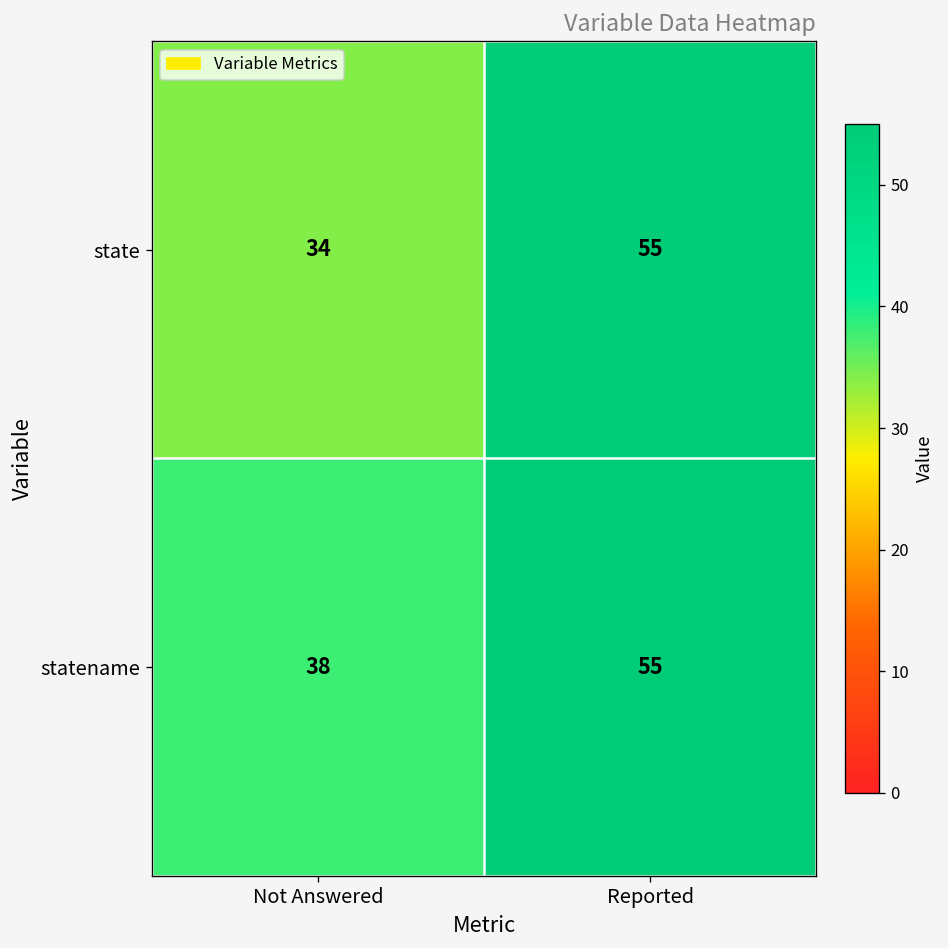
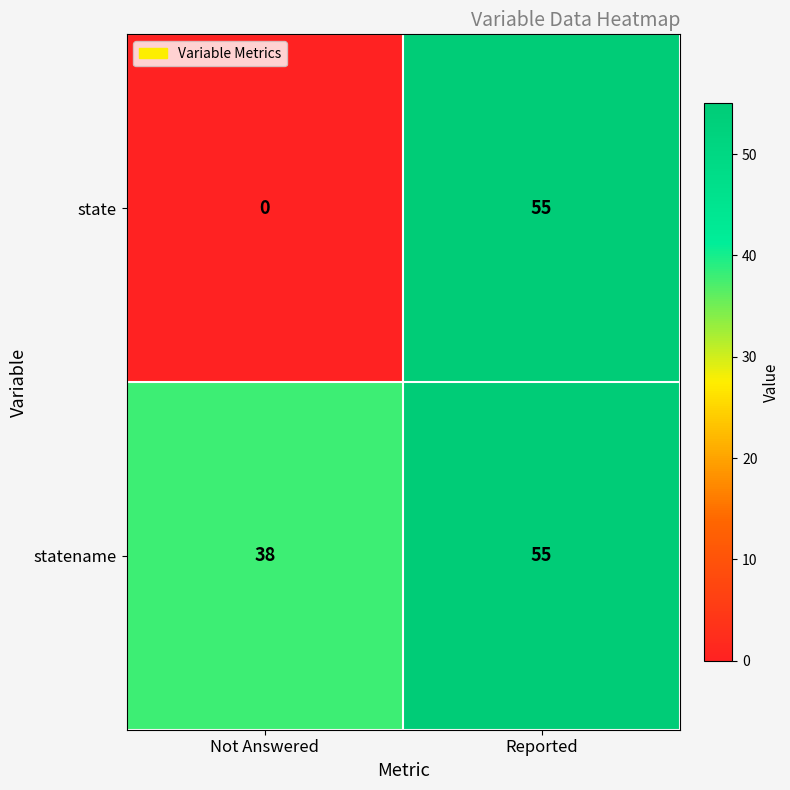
state, Not Answered: 34 -> 0
